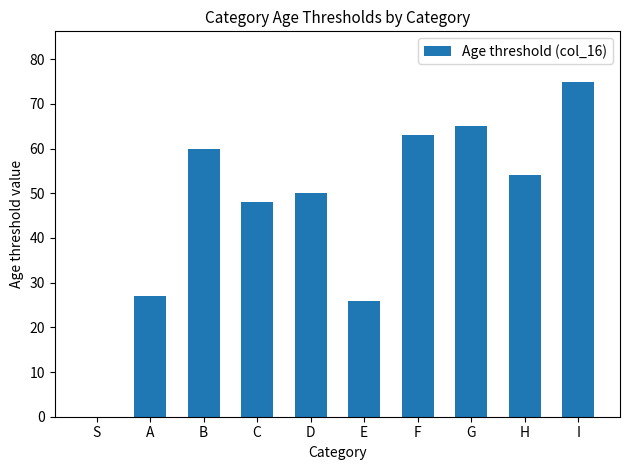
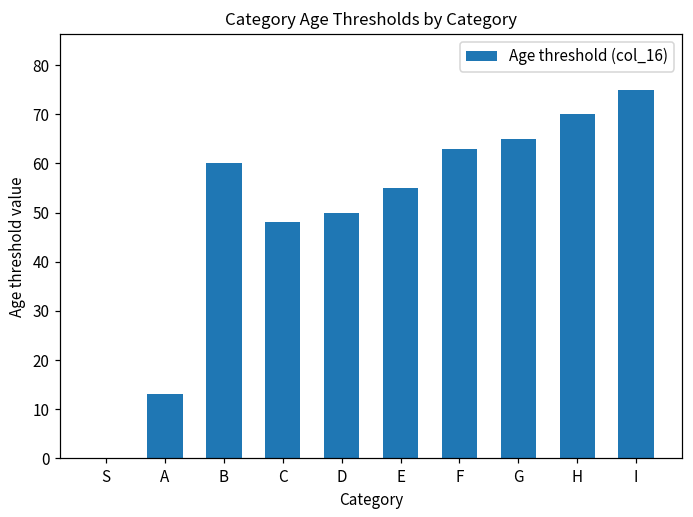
A: 27 -> 13
E: 26 -> 55
H: 54 -> 70
